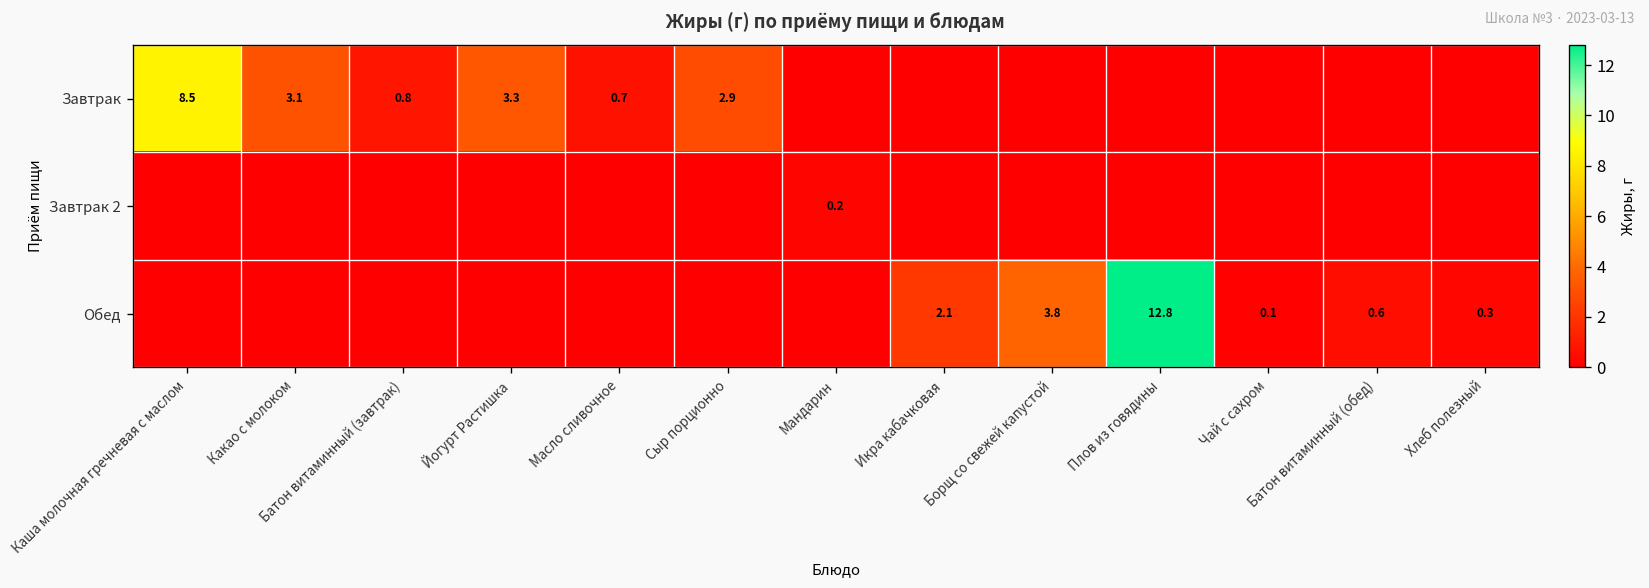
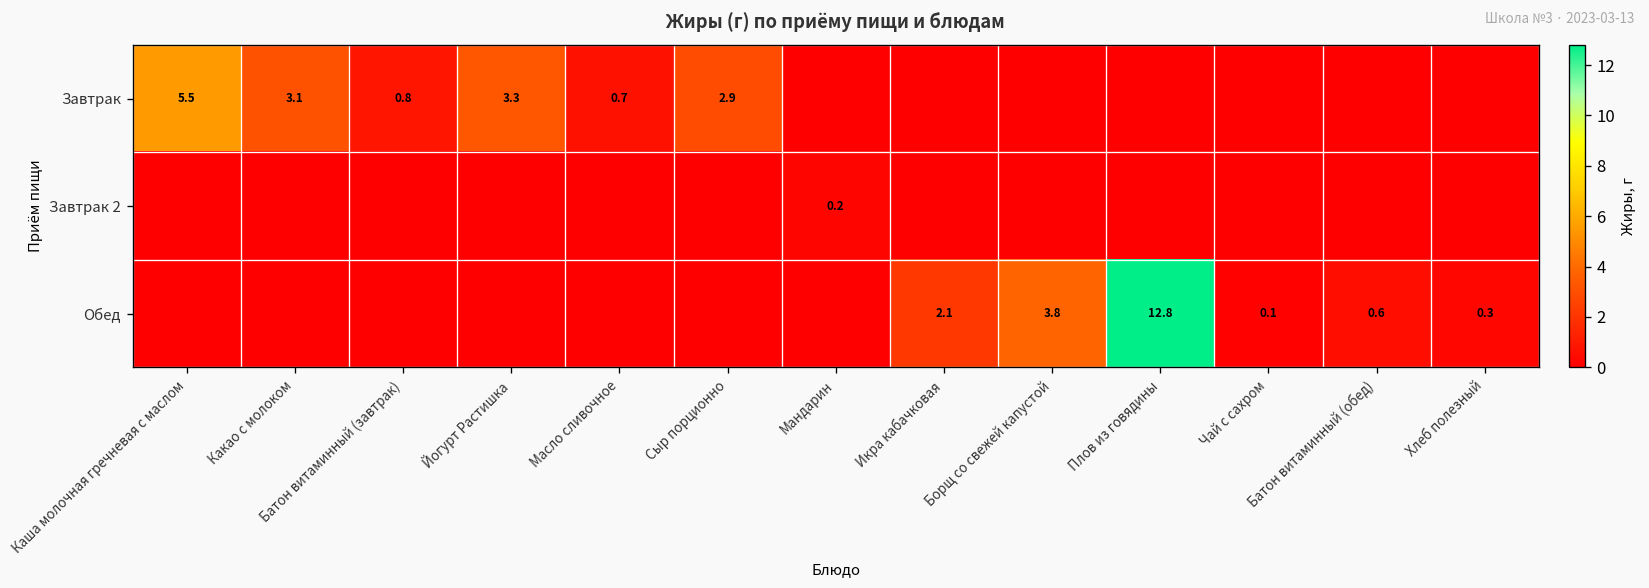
Завтрак, Каша молочная гречневая с маслом: 8.5 -> 5.5
